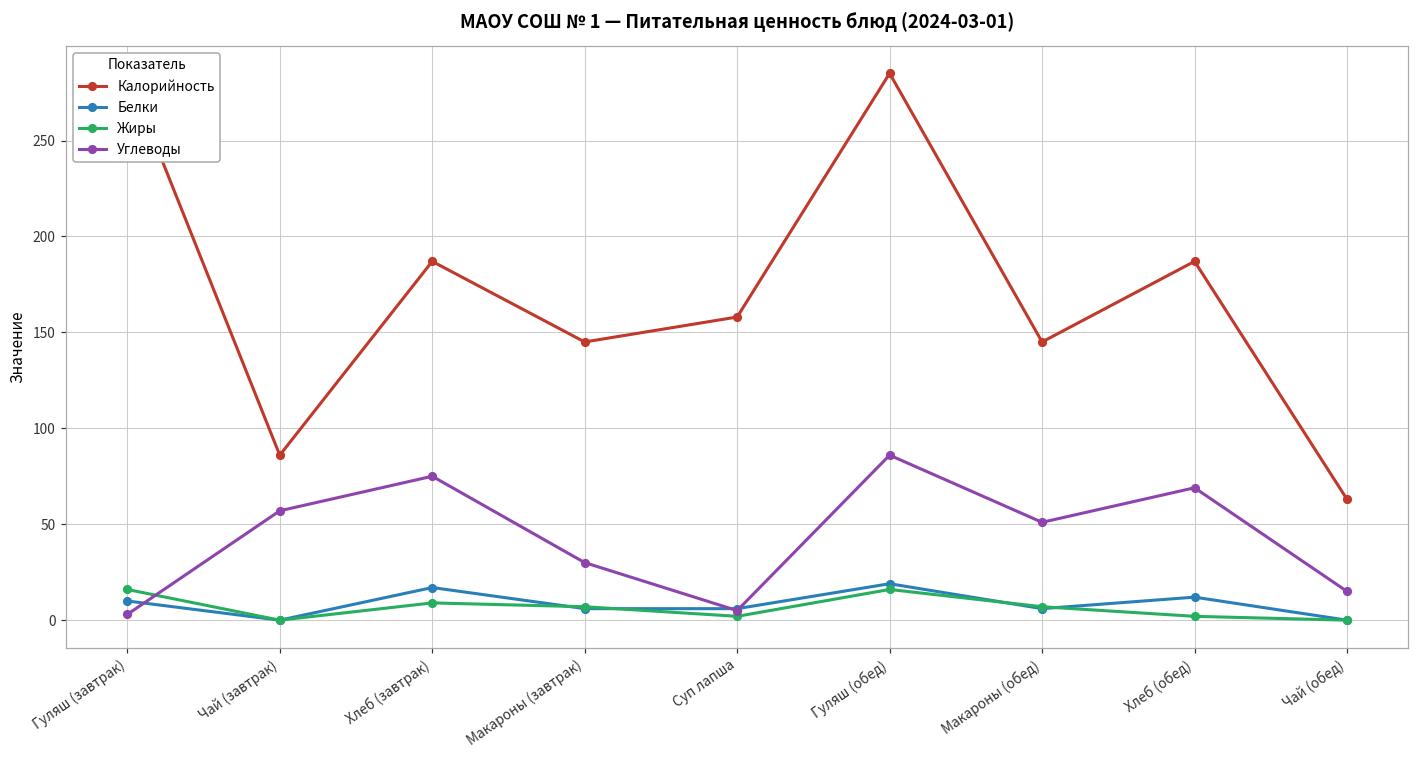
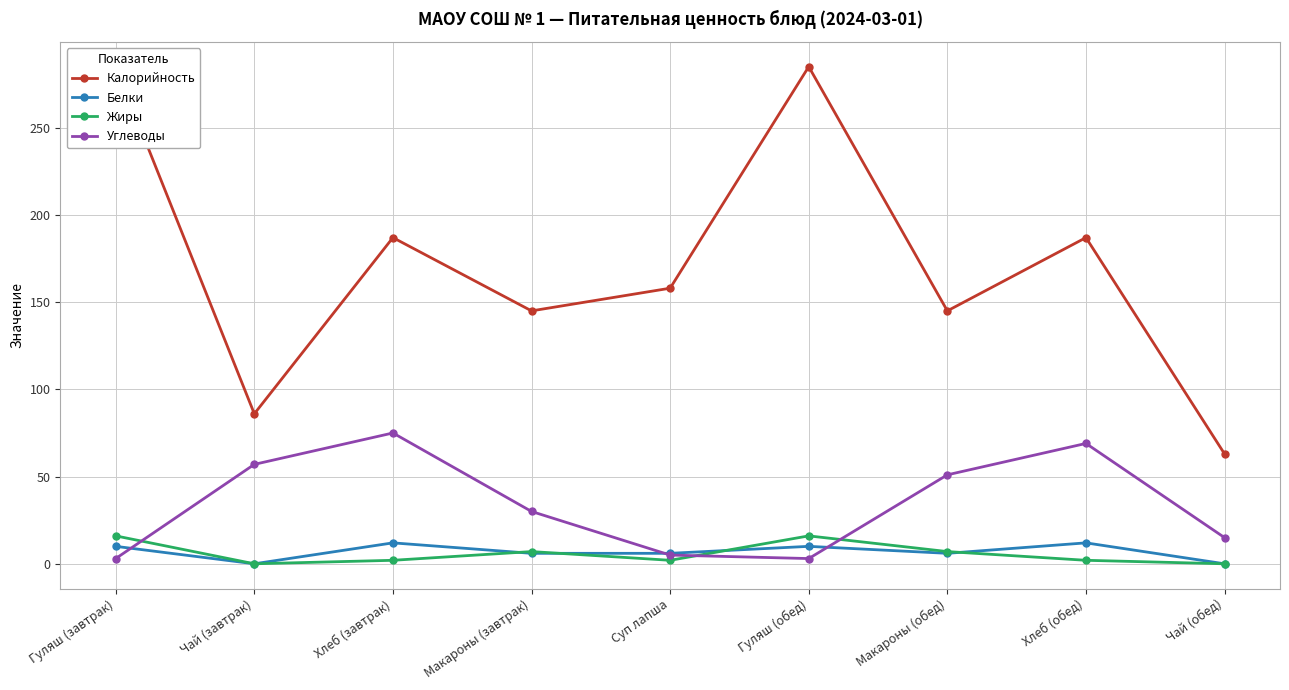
Белки, Хлеб (завтрак): 17 -> 12
Жиры, Хлеб (завтрак): 9 -> 2
Белки, Гуляш (обед): 19 -> 10
Углеводы, Гуляш (обед): 86 -> 3
